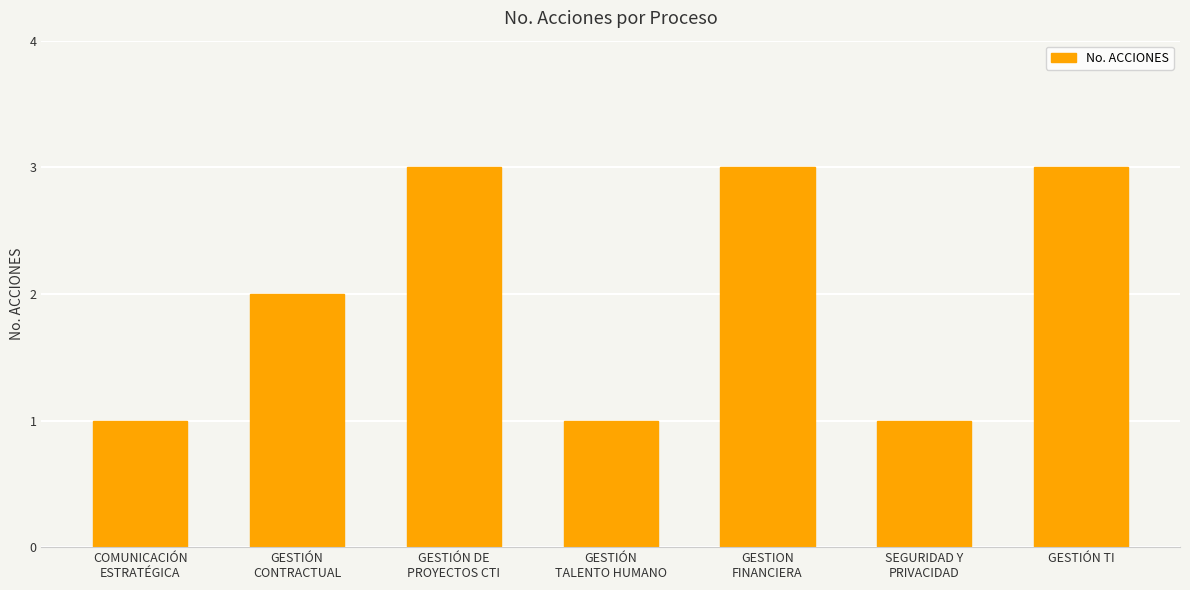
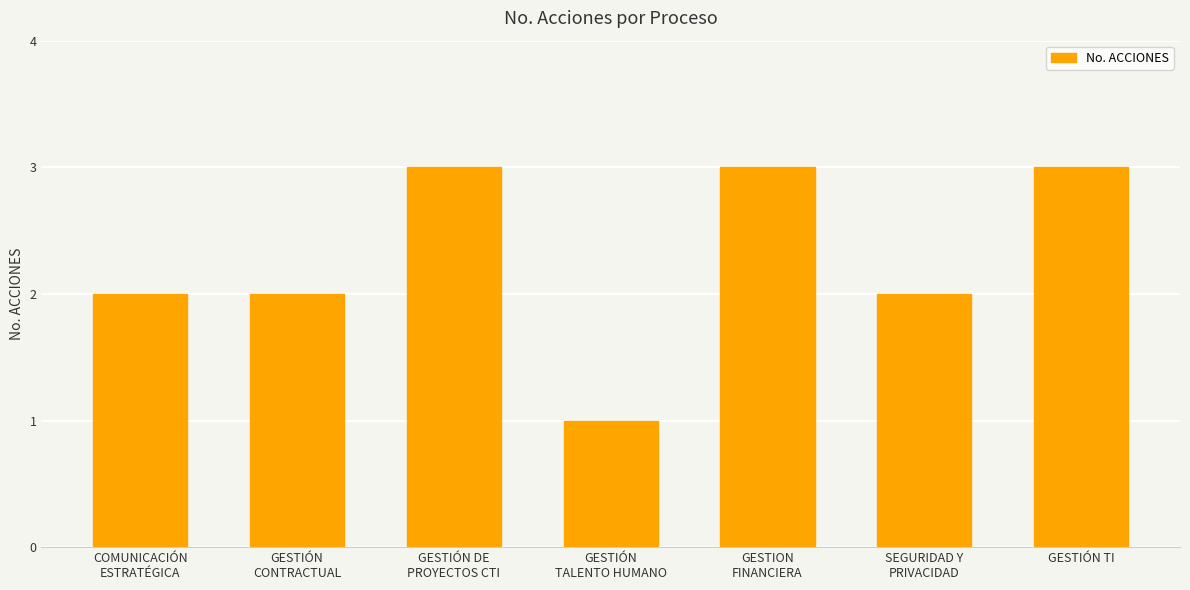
COMUNICACIÓN ESTRATÉGICA: 1 -> 2
SEGURIDAD Y PRIVACIDAD: 1 -> 2
